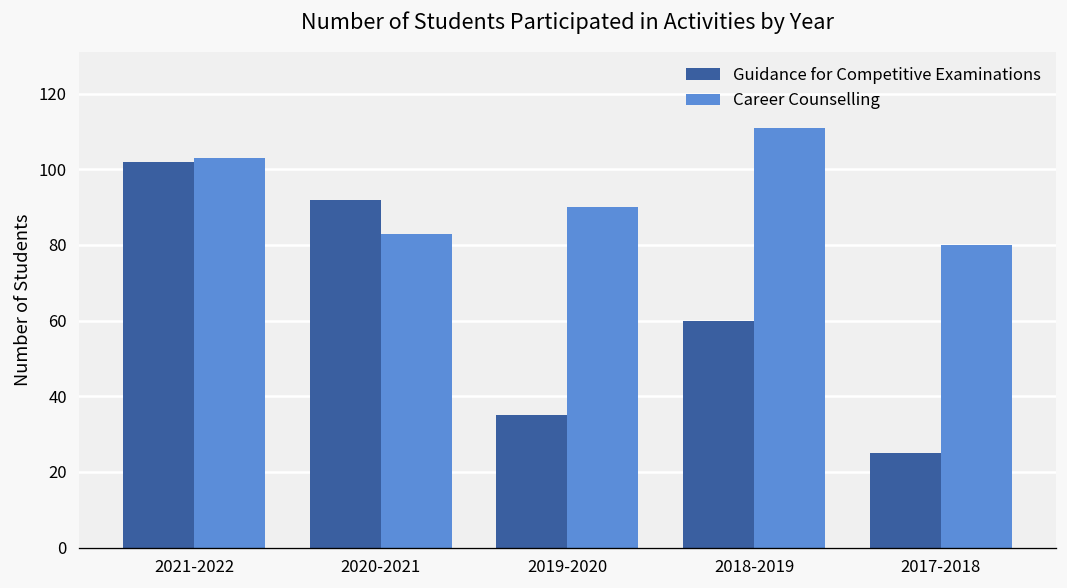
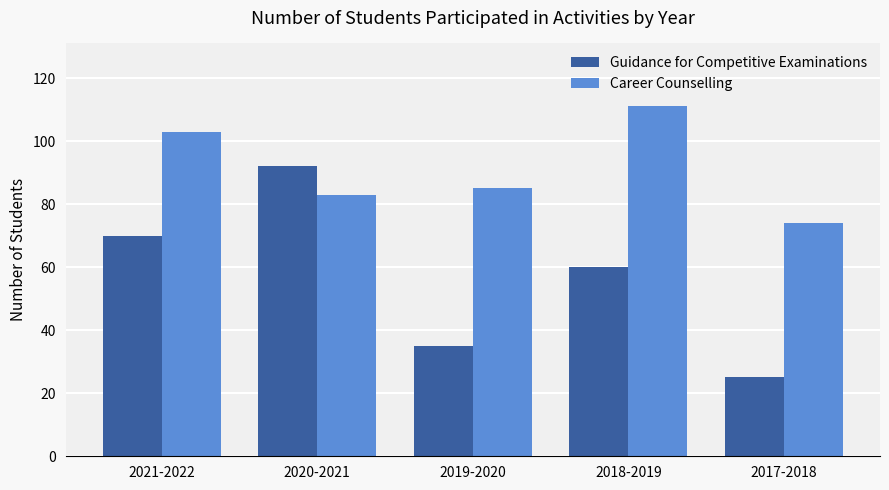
Guidance for Competitive Examinations, 2021-2022: 102 -> 70
Career Counselling, 2019-2020: 90 -> 85
Career Counselling, 2017-2018: 80 -> 74
